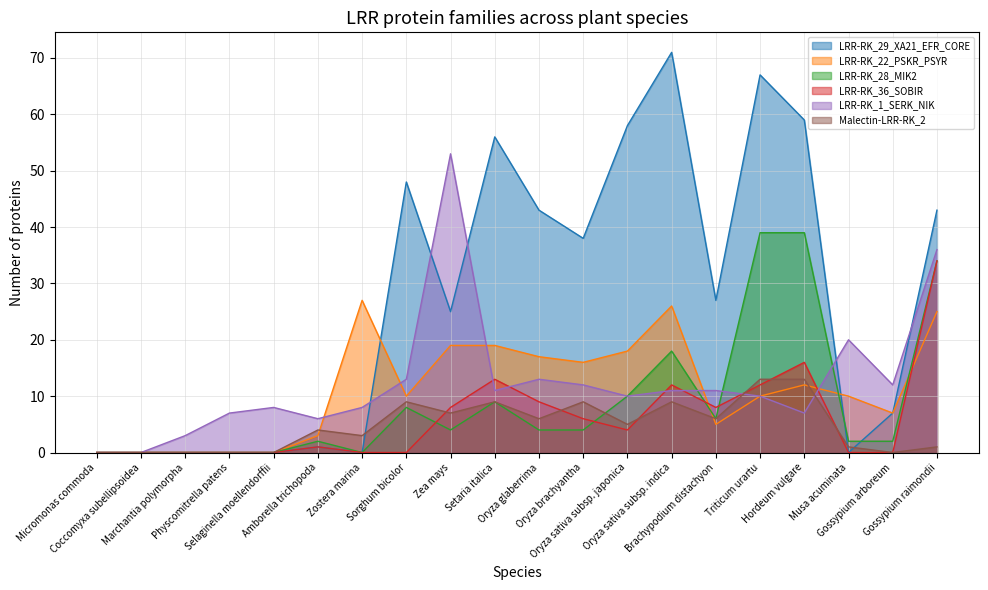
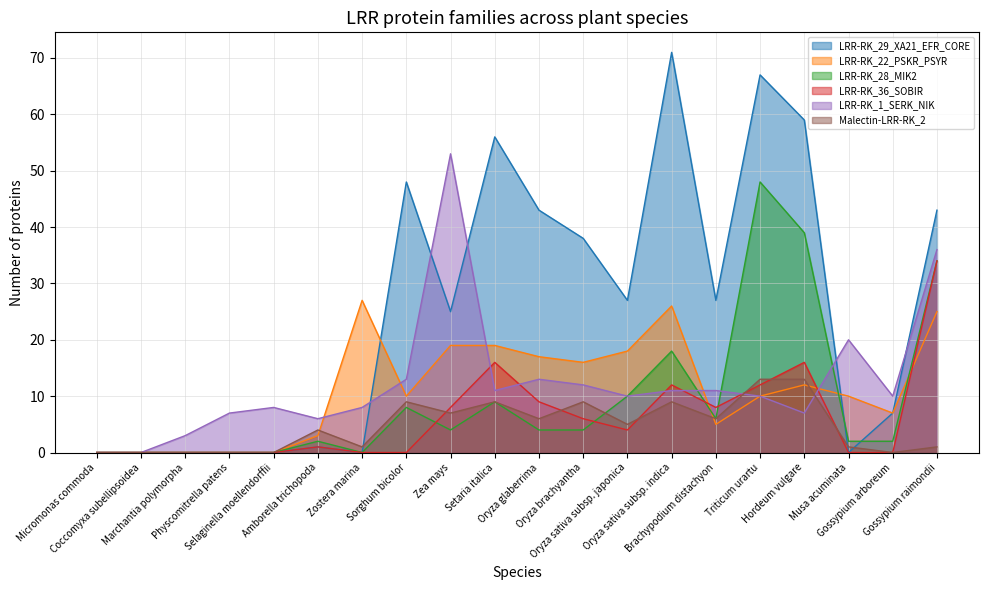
Malectin-LRR-RK_2, Zostera marina: 3 -> 1
LRR-RK_36_SOBIR, Setaria italica: 13 -> 16
LRR-RK_29_XA21_EFR_CORE, Oryza sativa subsp. japonica: 58 -> 27
LRR-RK_28_MIK2, Triticum urartu: 39 -> 48
LRR-RK_1_SERK_NIK, Gossypium arboreum: 12 -> 10
